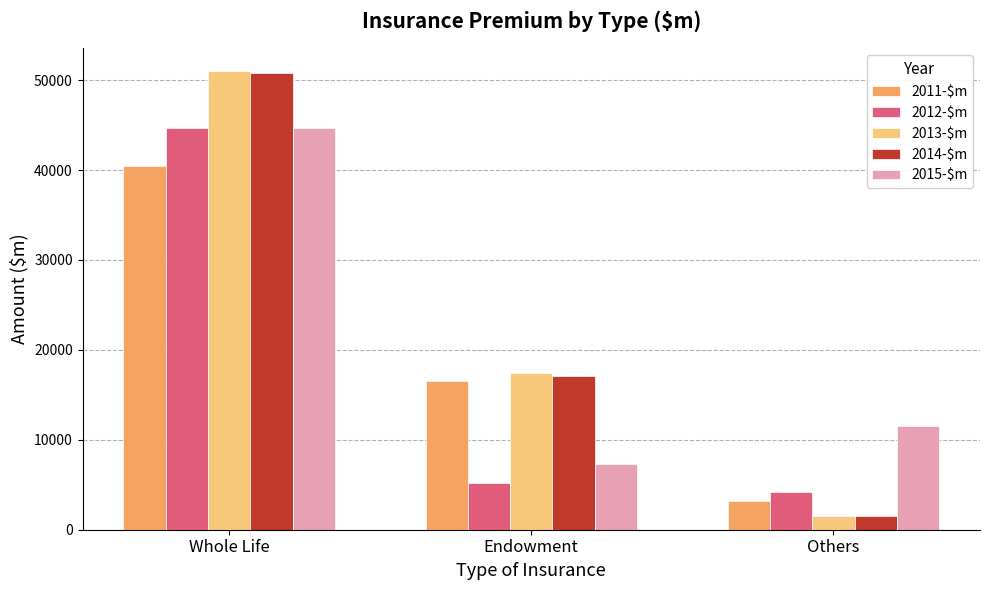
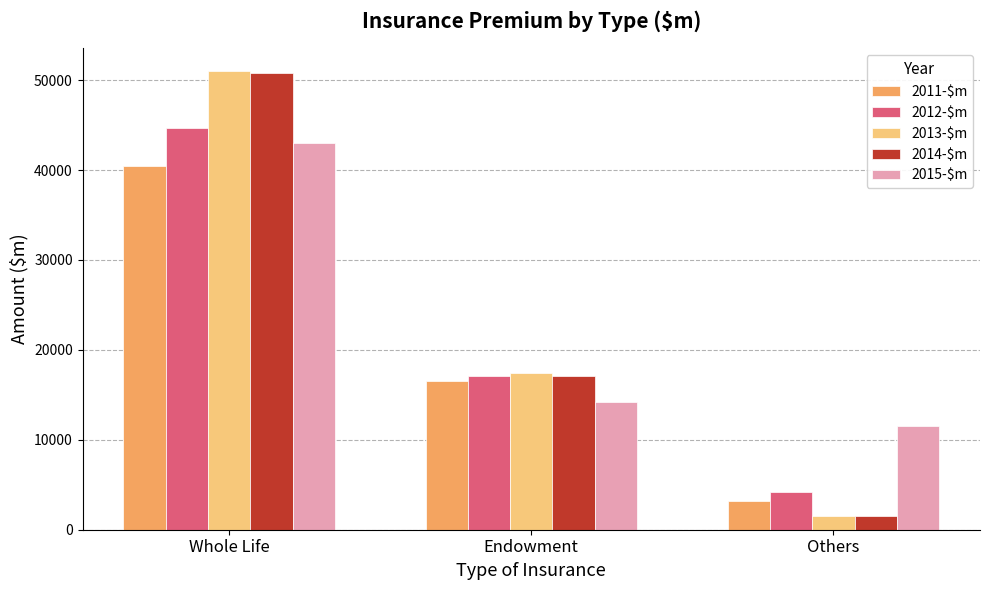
2015-$m, Whole Life: 45000 -> 43000
2012-$m, Endowment: 5000 -> 17000
2015-$m, Endowment: 7000 -> 14000
